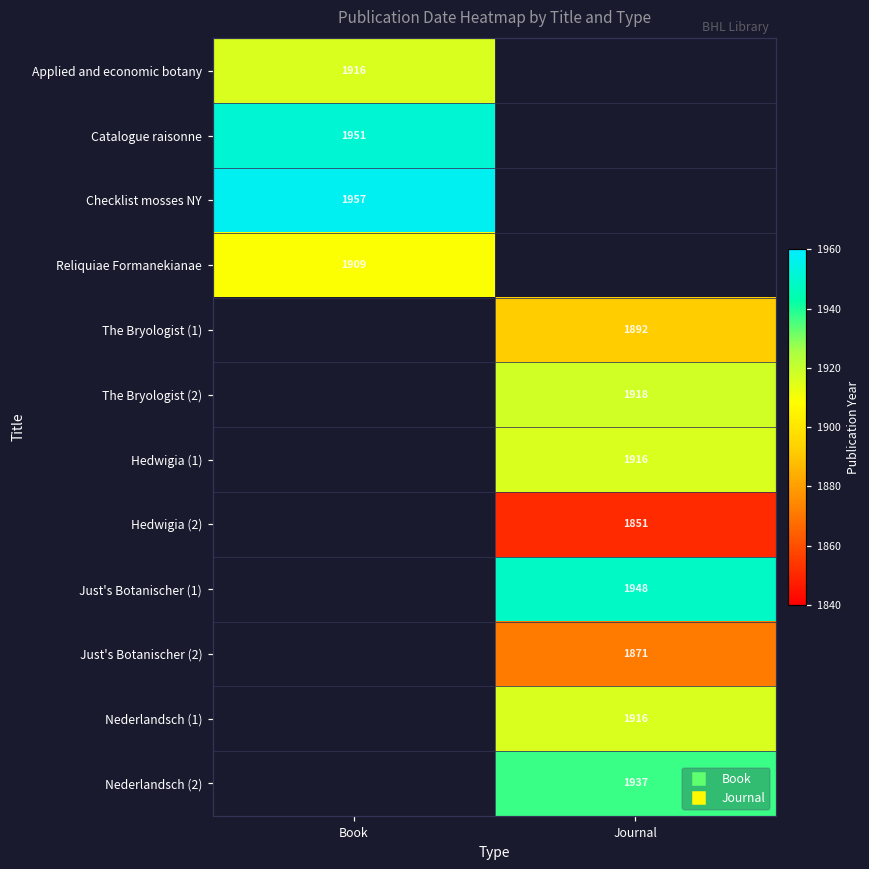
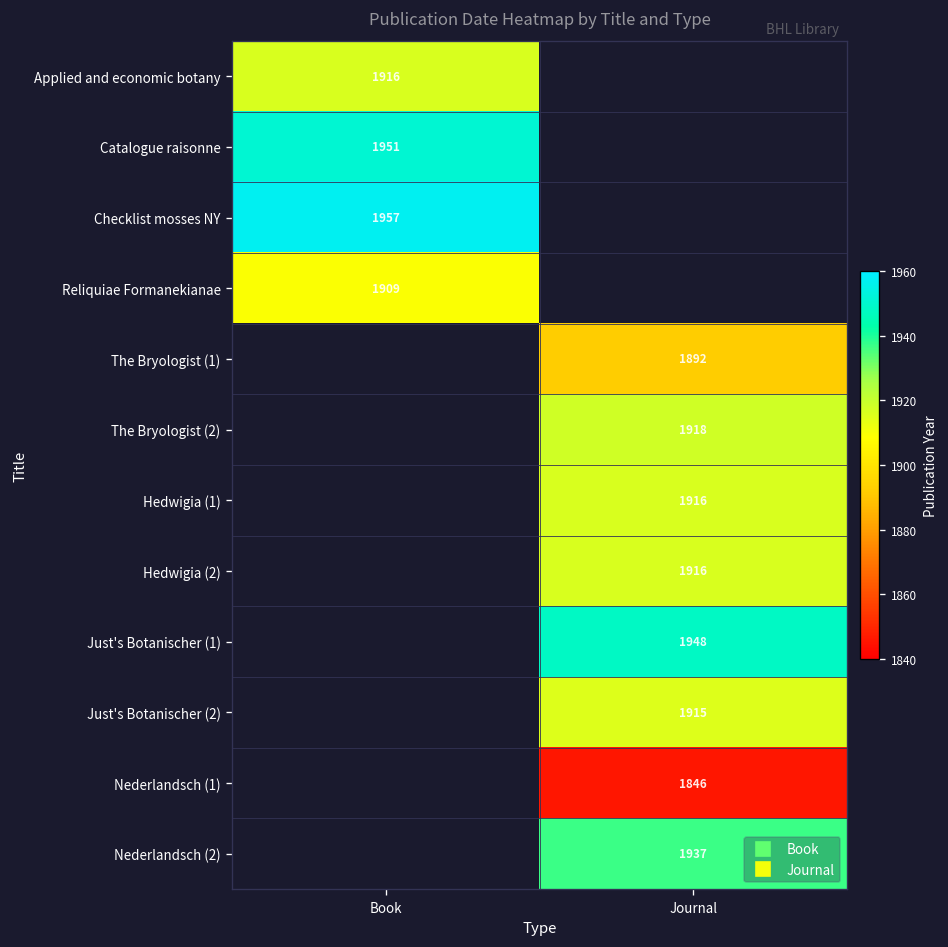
Hedwigia (2), Journal: 1851 -> 1916
Just's Botanischer (2), Journal: 1871 -> 1915
Nederlandsch (1), Journal: 1916 -> 1846
